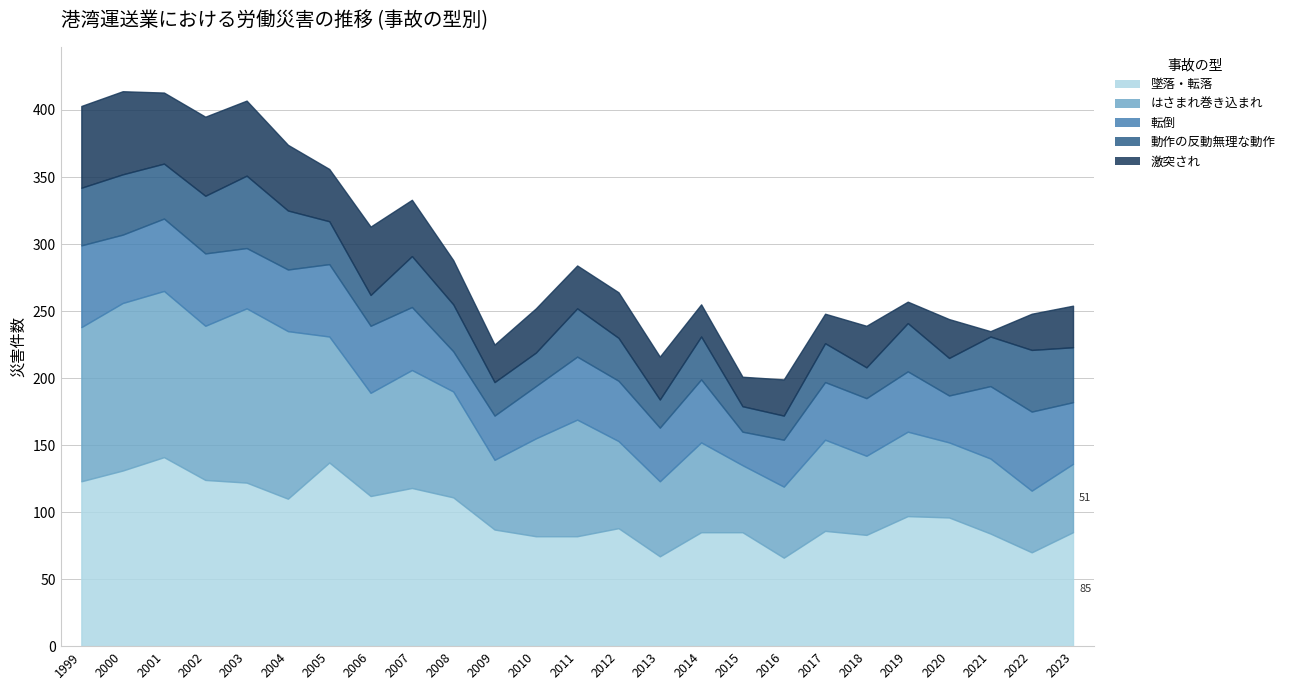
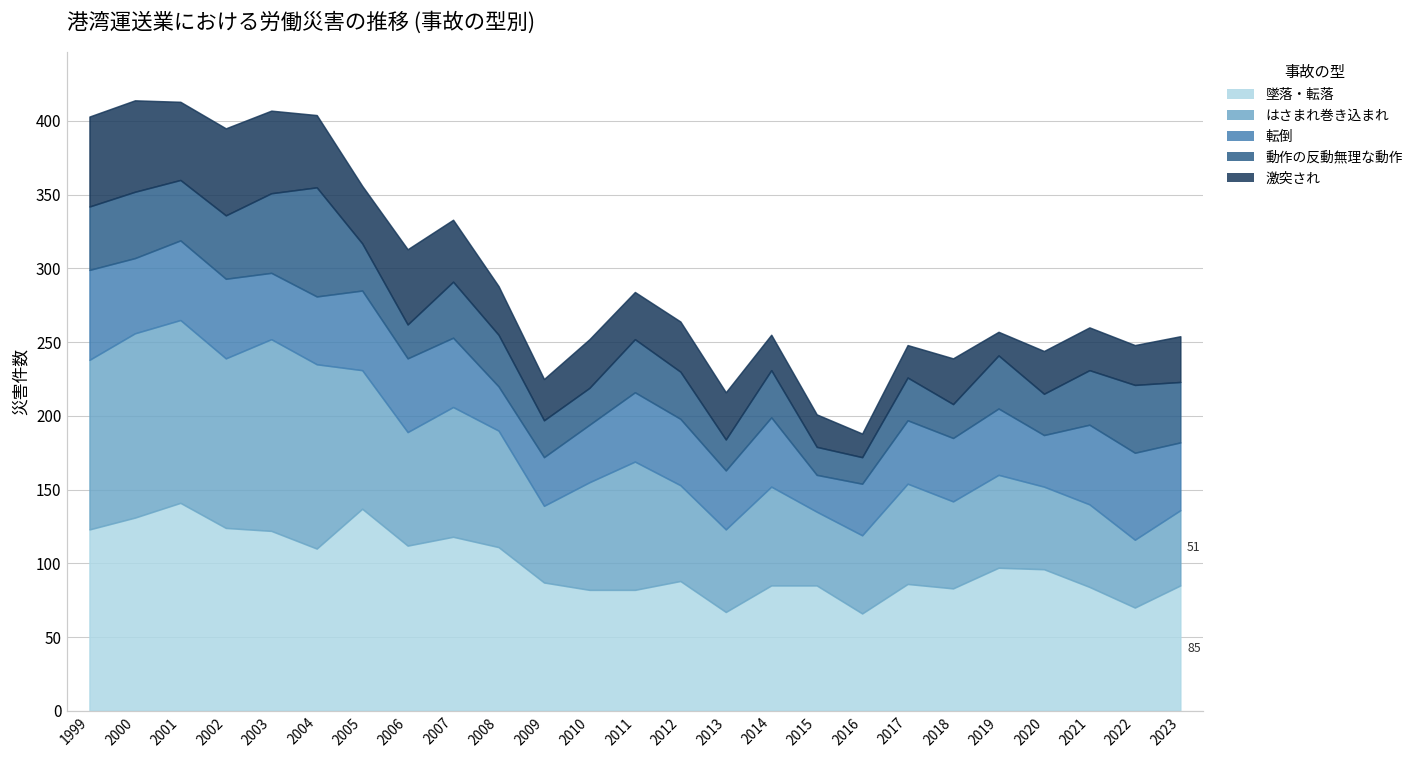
動作の反動無理な動作, 2004: 44 -> 74
激突され, 2016: 27 -> 16
激突され, 2021: 4 -> 29
